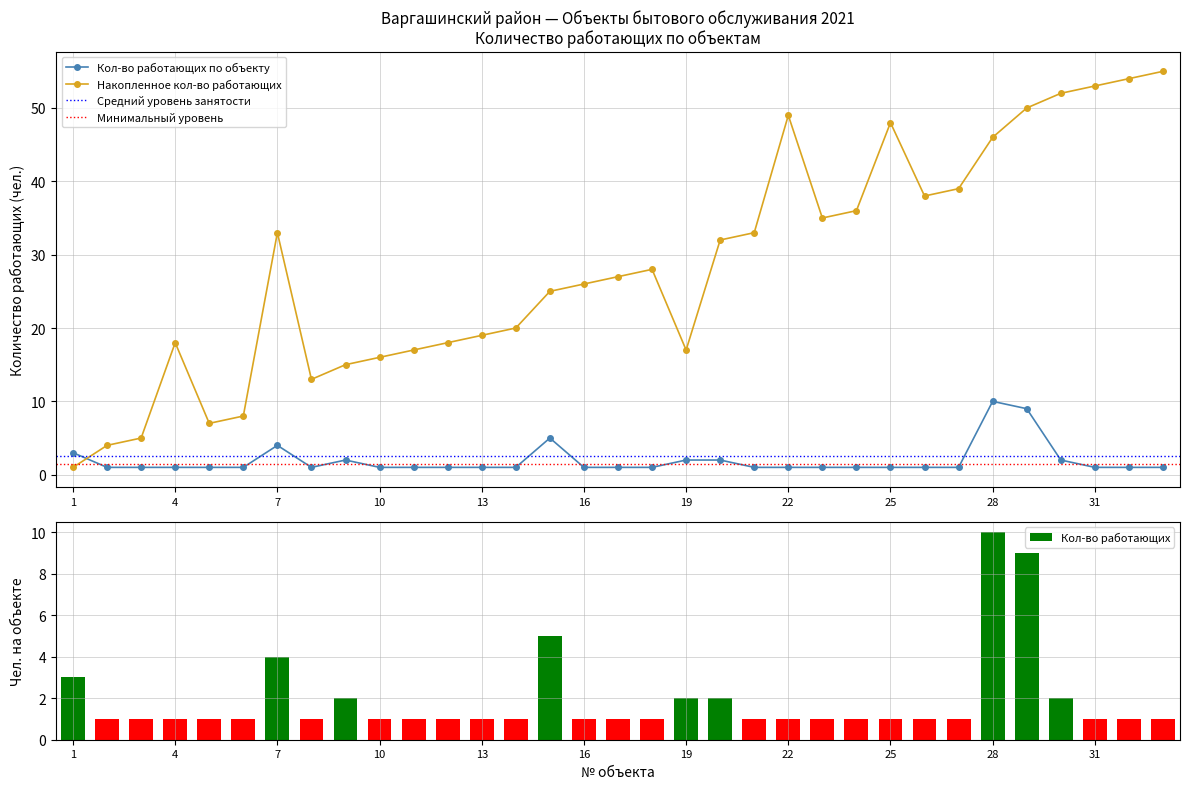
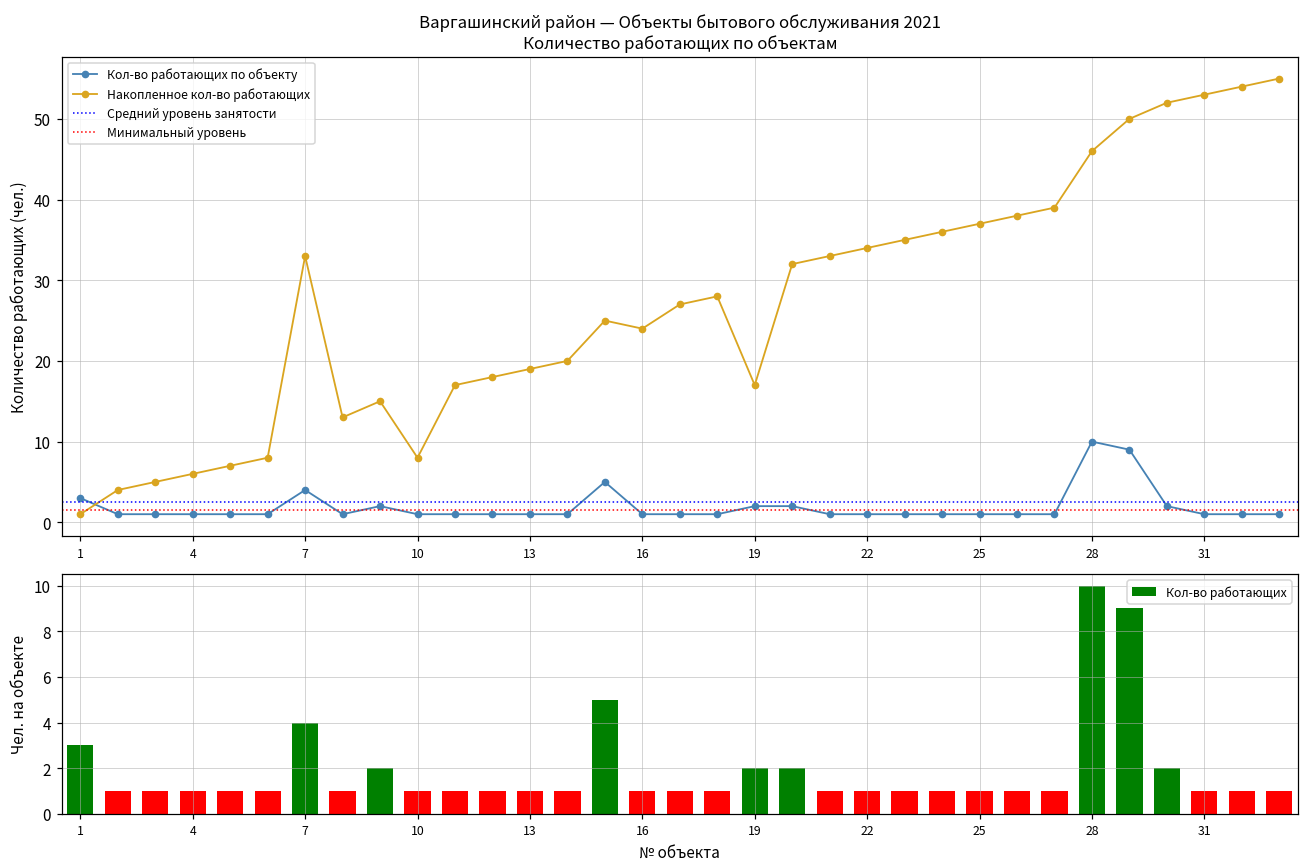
Варгашинский район — Объекты бытового обслуживания 2021 Количество работающих по объектам, Накопленное кол-во работающих, 4: 18 -> 6
Варгашинский район — Объекты бытового обслуживания 2021 Количество работающих по объектам, Накопленное кол-во работающих, 10: 16 -> 8
Варгашинский район — Объекты бытового обслуживания 2021 Количество работающих по объектам, Накопленное кол-во работающих, 16: 26 -> 24
Варгашинский район — Объекты бытового обслуживания 2021 Количество работающих по объектам, Накопленное кол-во работающих, 22: 49 -> 34
Варгашинский район — Объекты бытового обслуживания 2021 Количество работающих по объектам, Накопленное кол-во работающих, 25: 48 -> 37
